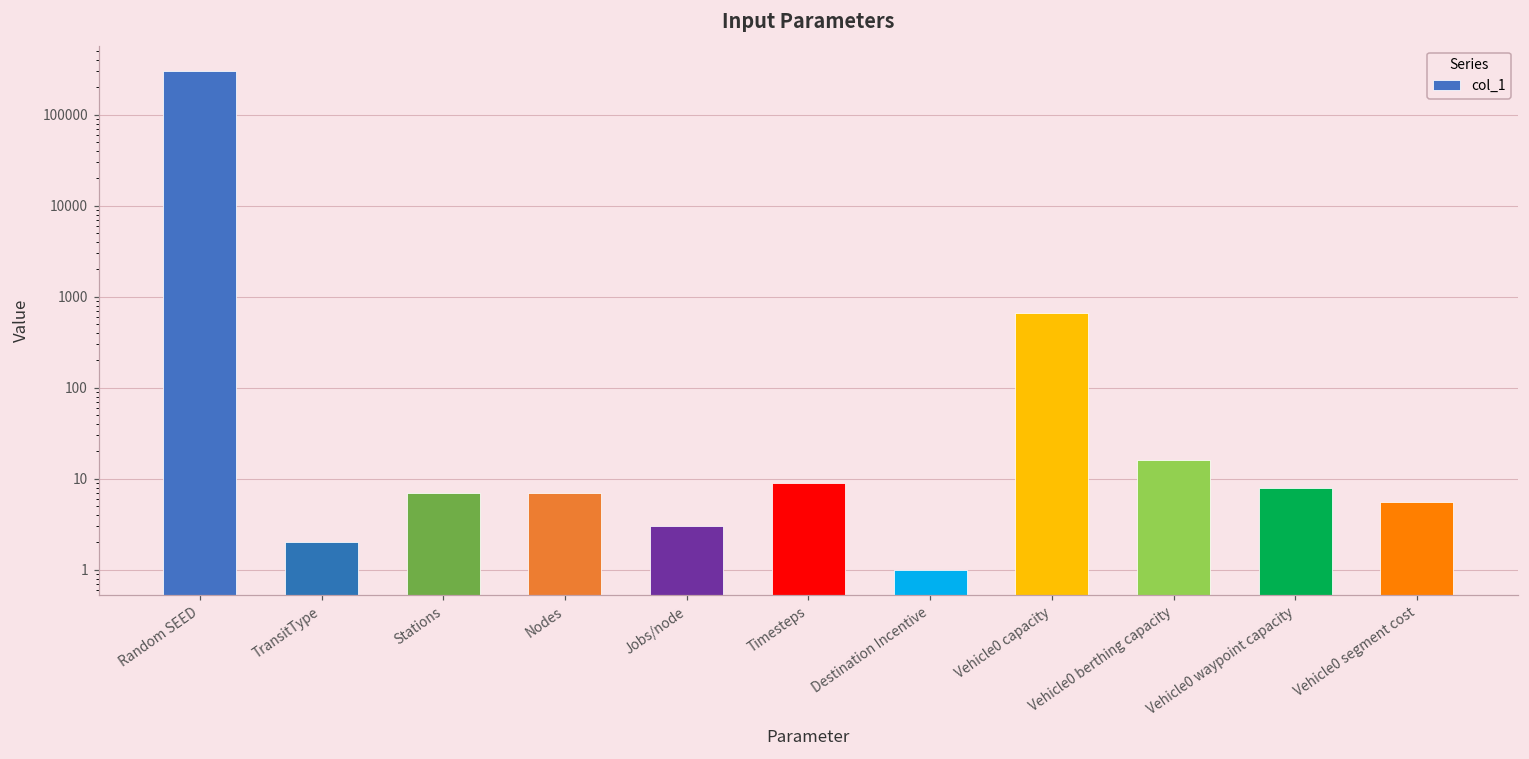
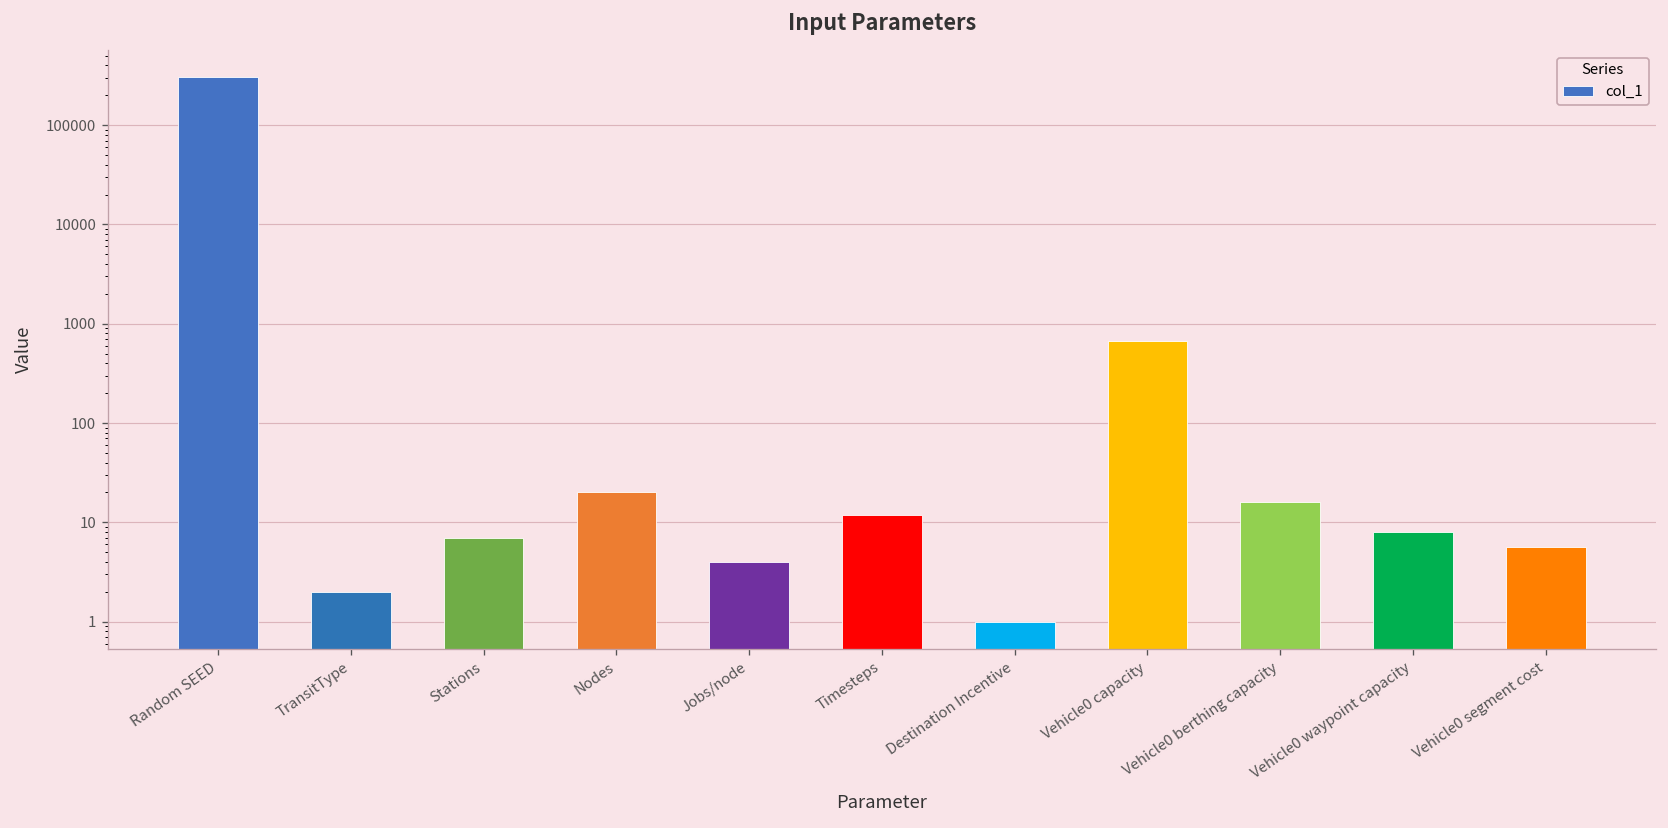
Nodes: 7 -> 20
Jobs/node: 3 -> 4
Timesteps: 9 -> 12
